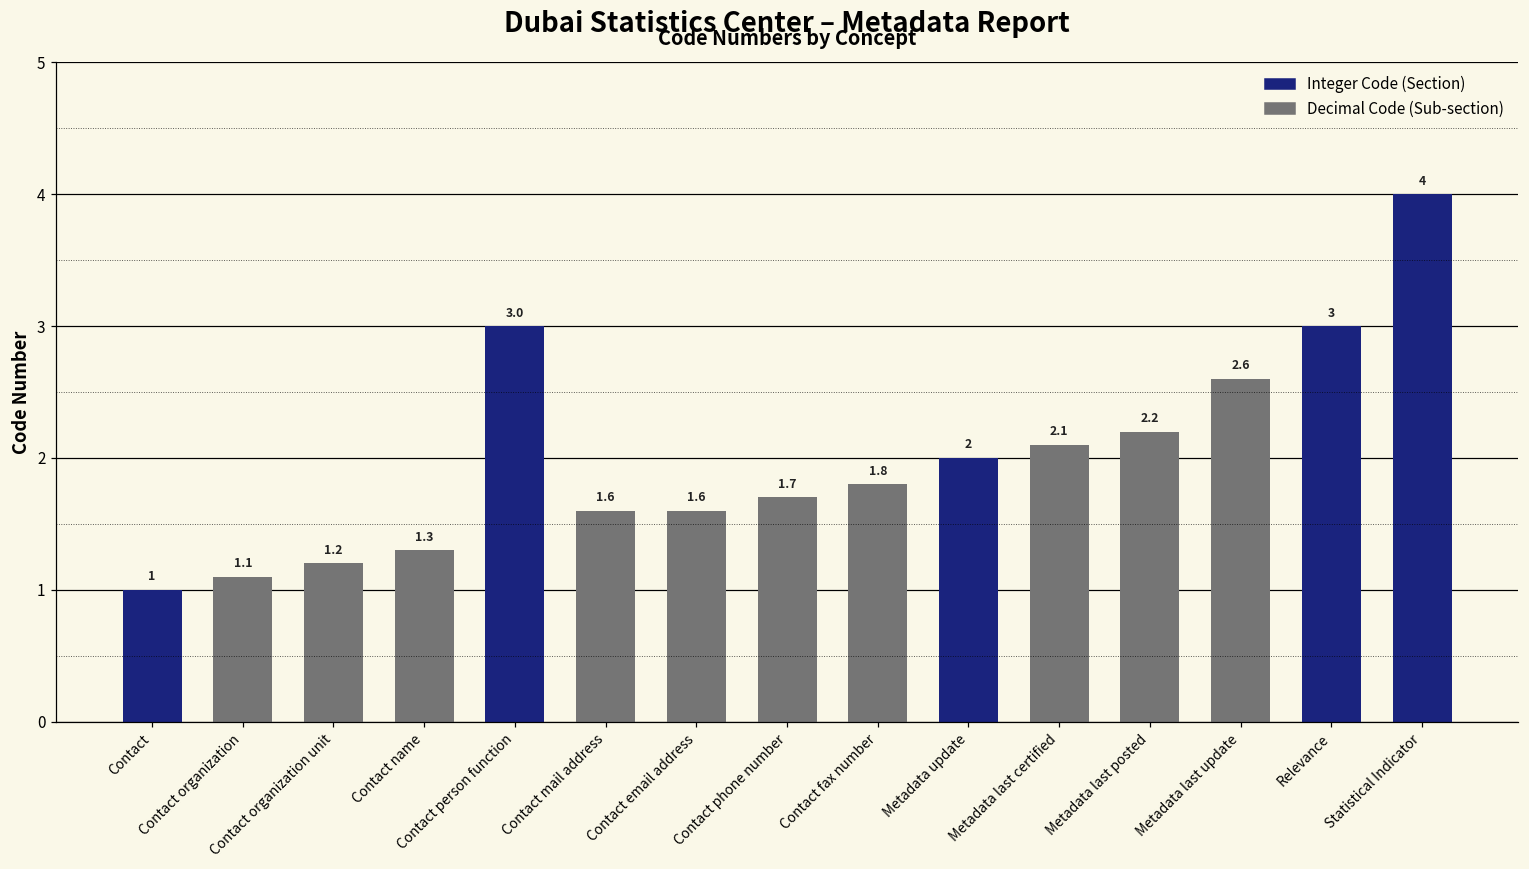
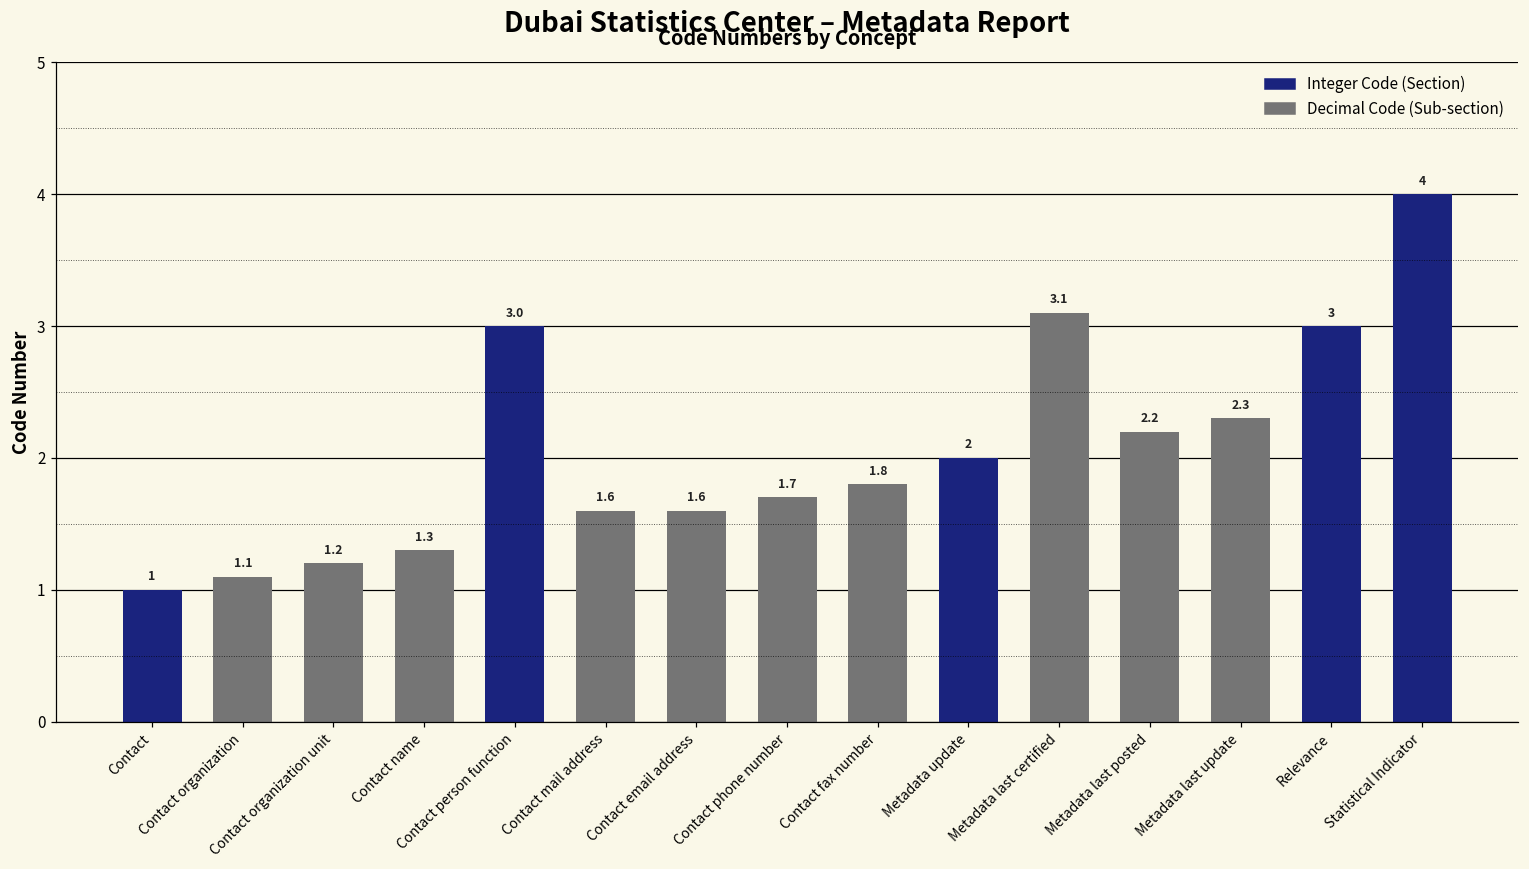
Metadata last certified: 2.1 -> 3.1
Metadata last update: 2.6 -> 2.3
